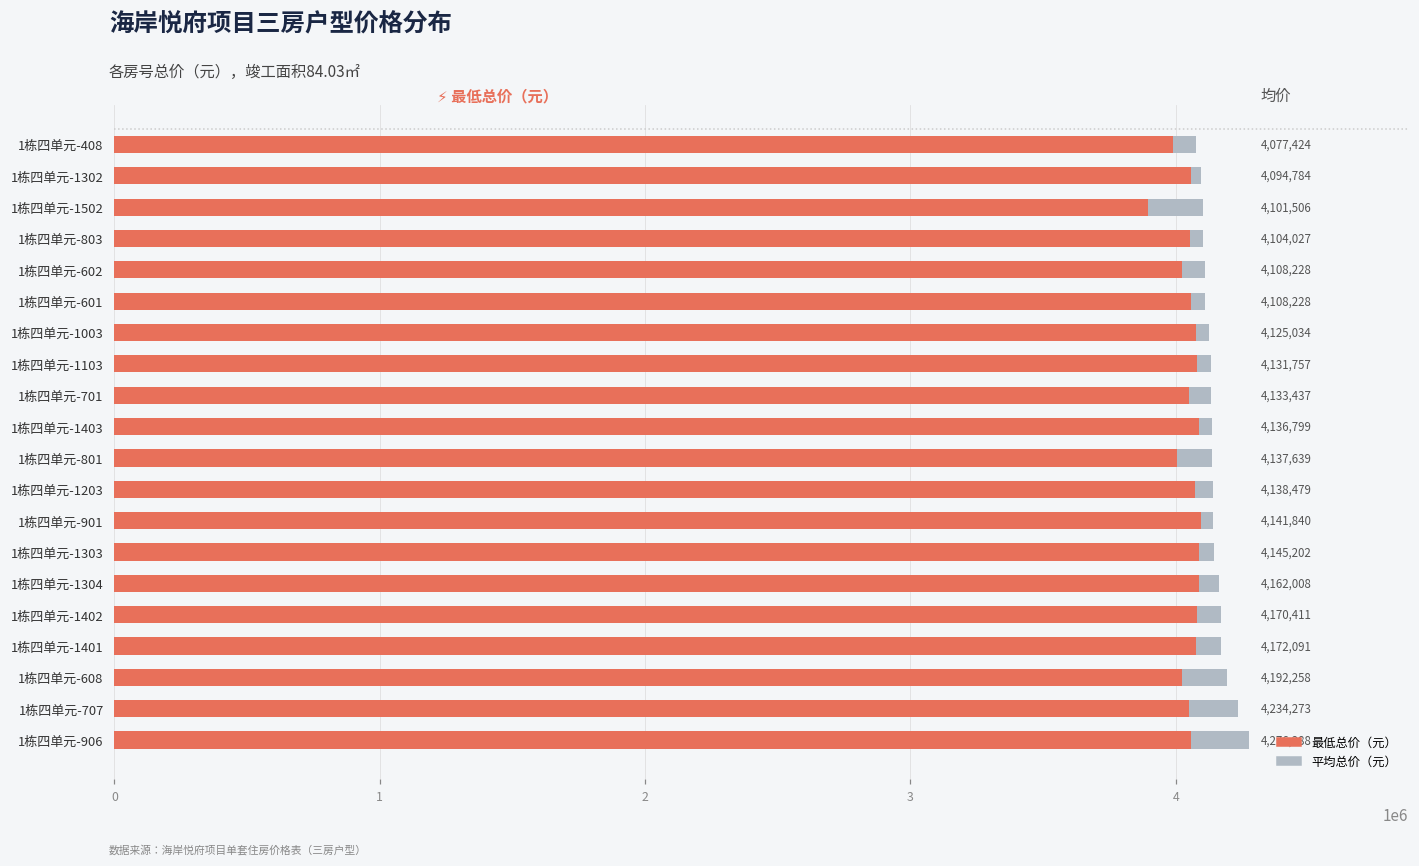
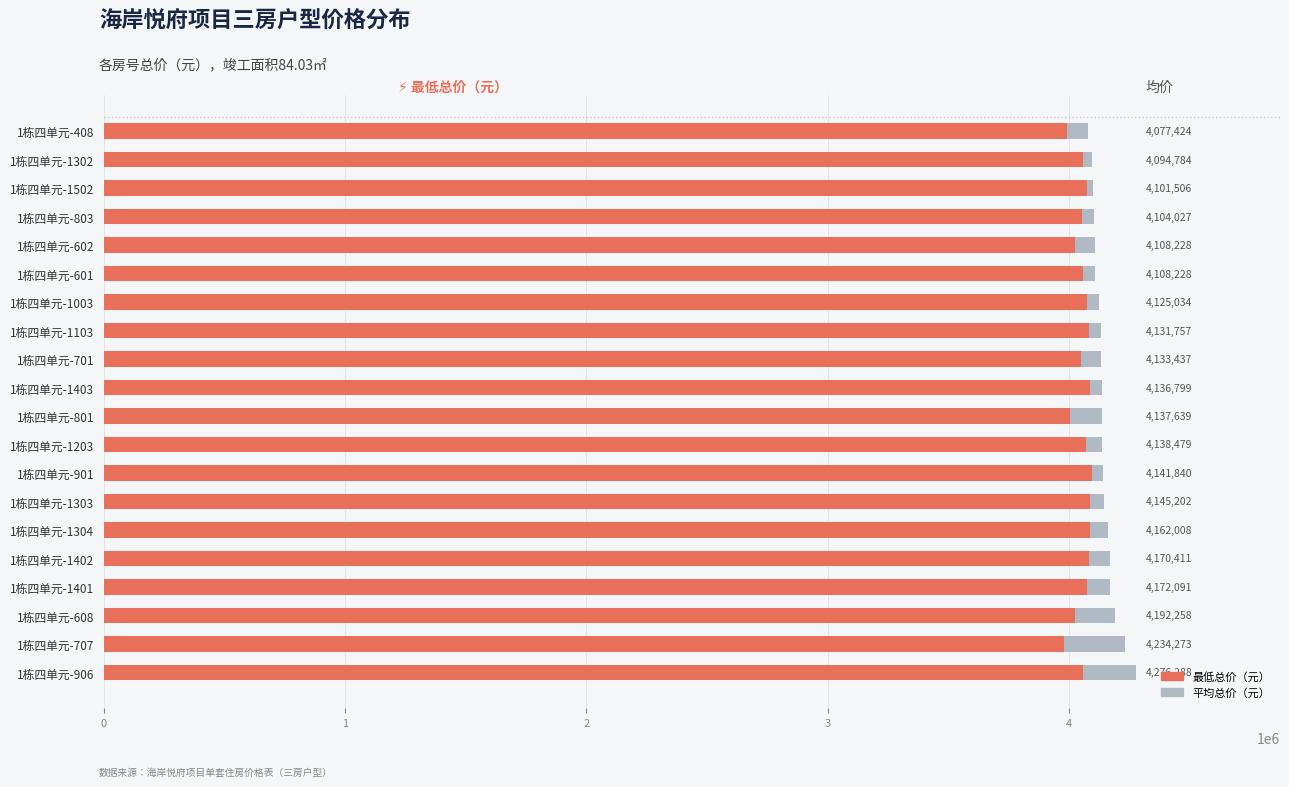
最低总价（元）, 1栋四单元-1502: 3900000 -> 4070000
最低总价（元）, 1栋四单元-707: 4050000 -> 3980000
